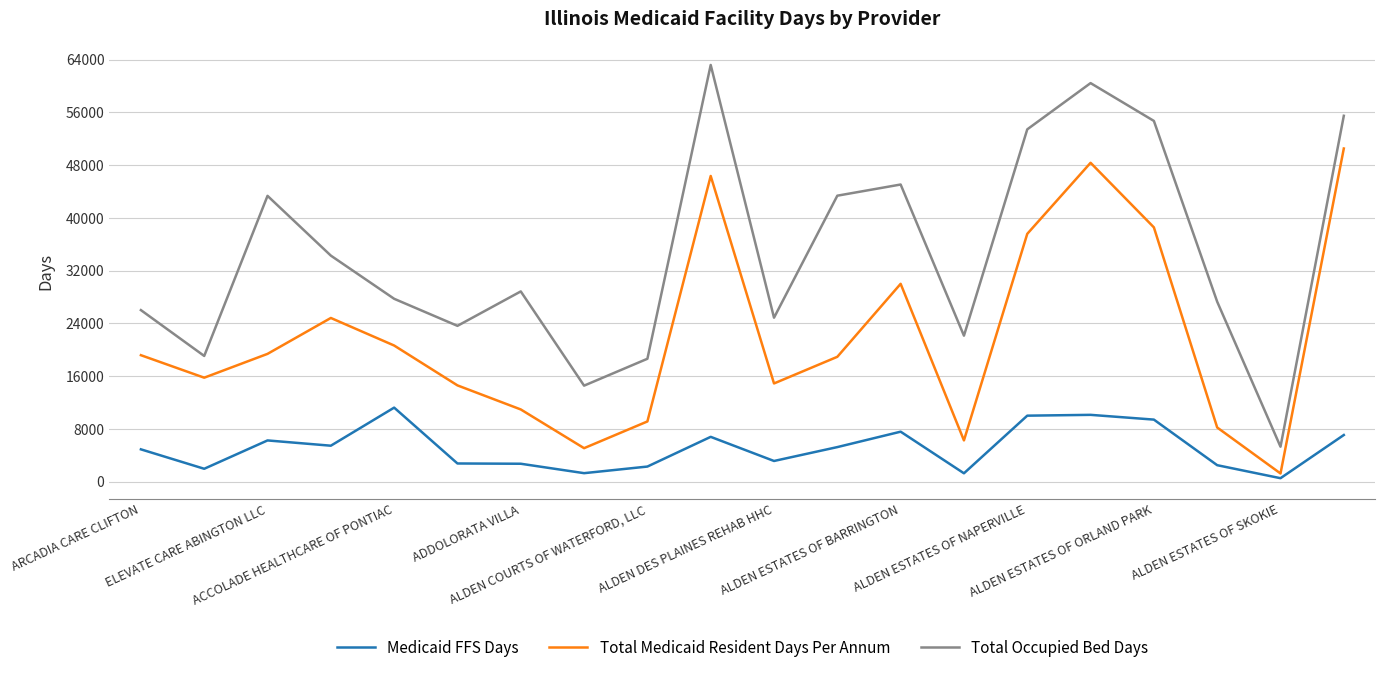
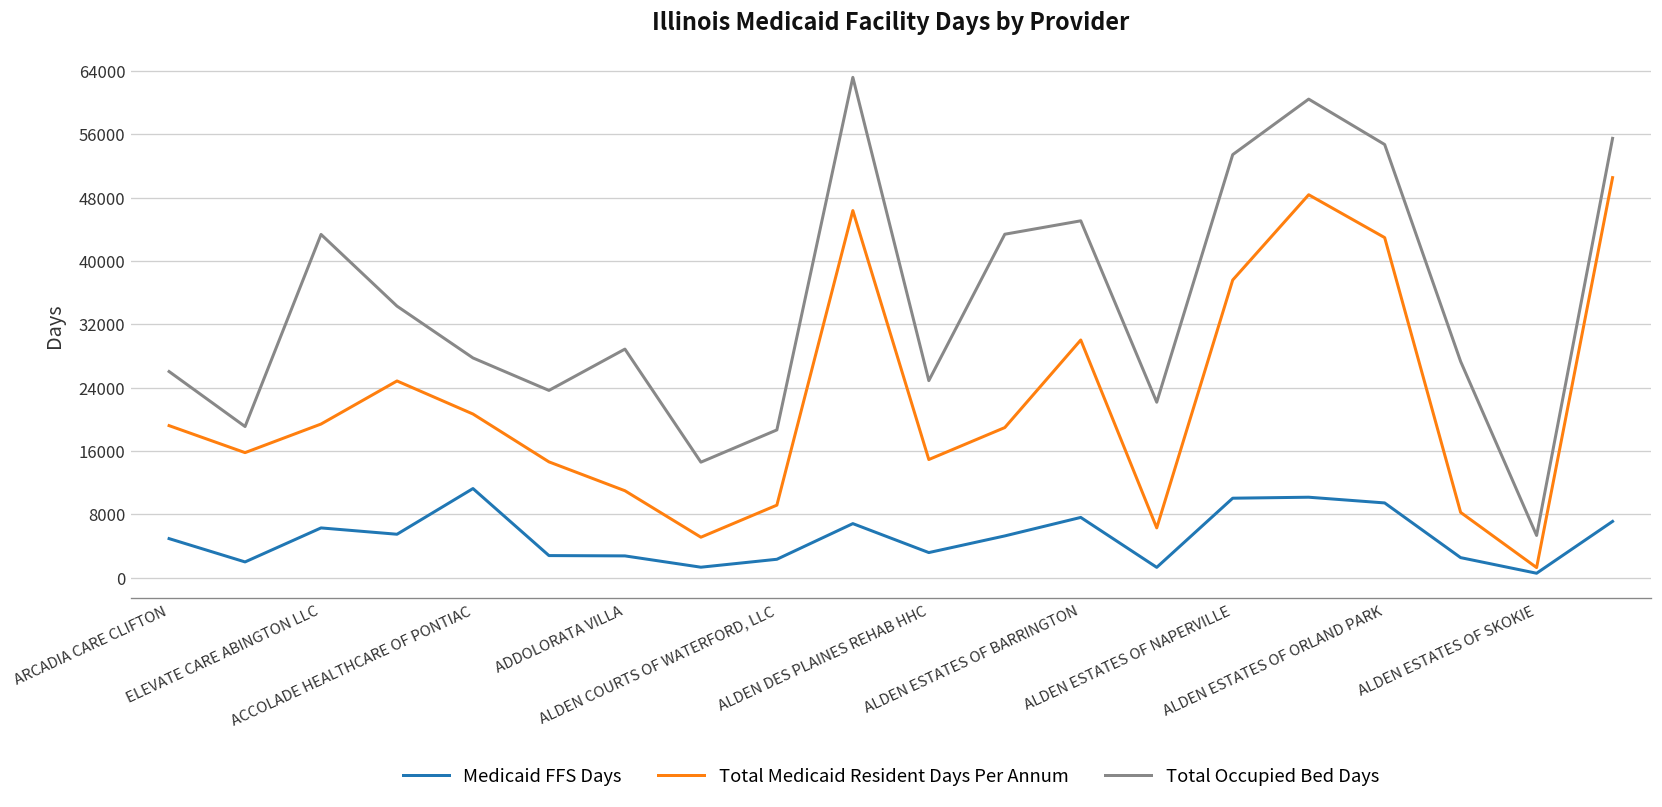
Total Medicaid Resident Days Per Annum, ALDEN ESTATES OF ORLAND PARK: 39000 -> 43000
